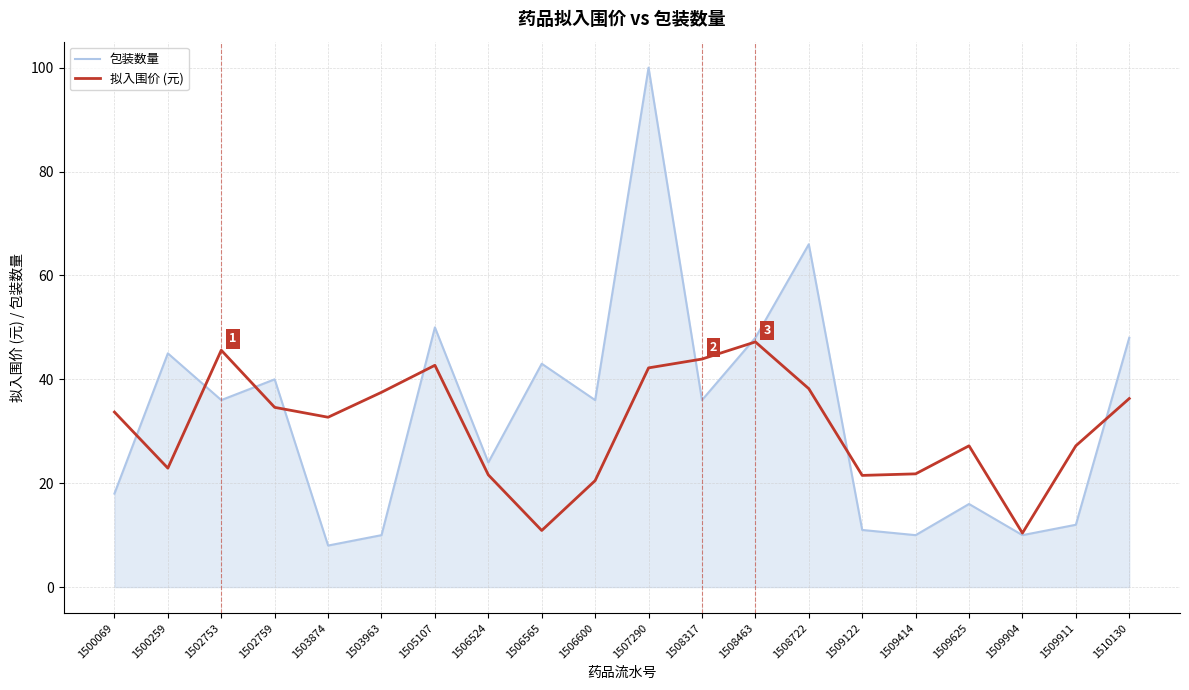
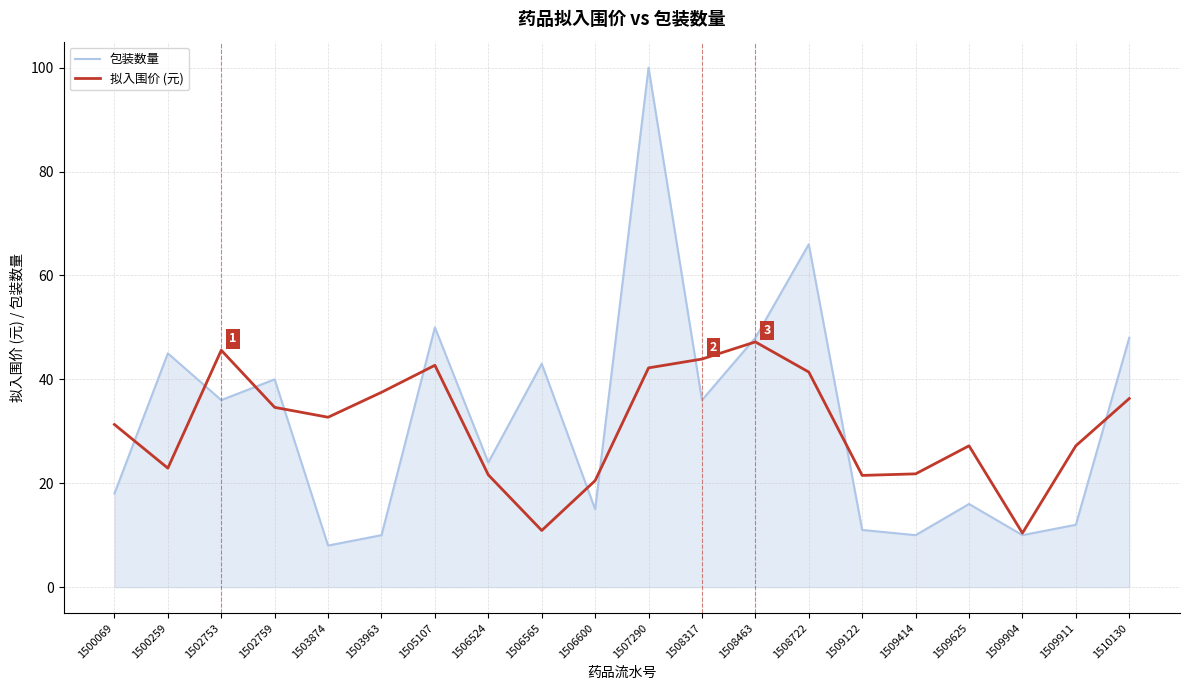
拟入围价 (元), 1500069: 34 -> 31
包装数量, 1506600: 36 -> 15
拟入围价 (元), 1508722: 38 -> 41
